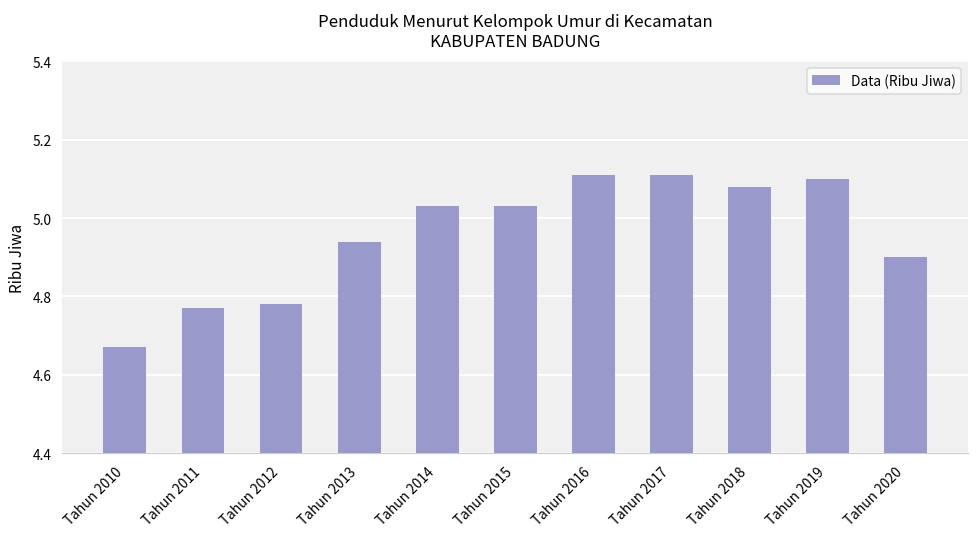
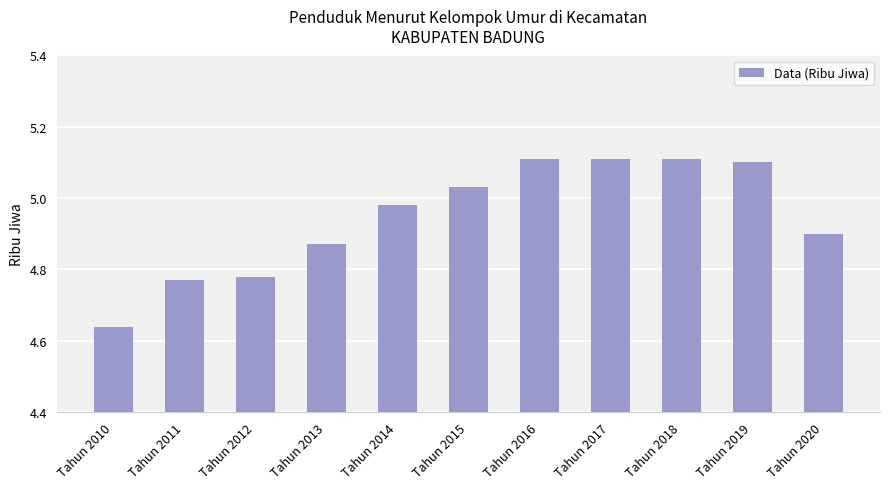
Tahun 2010: 4.67 -> 4.64
Tahun 2013: 4.94 -> 4.87
Tahun 2014: 5.03 -> 4.98
Tahun 2018: 5.08 -> 5.11
